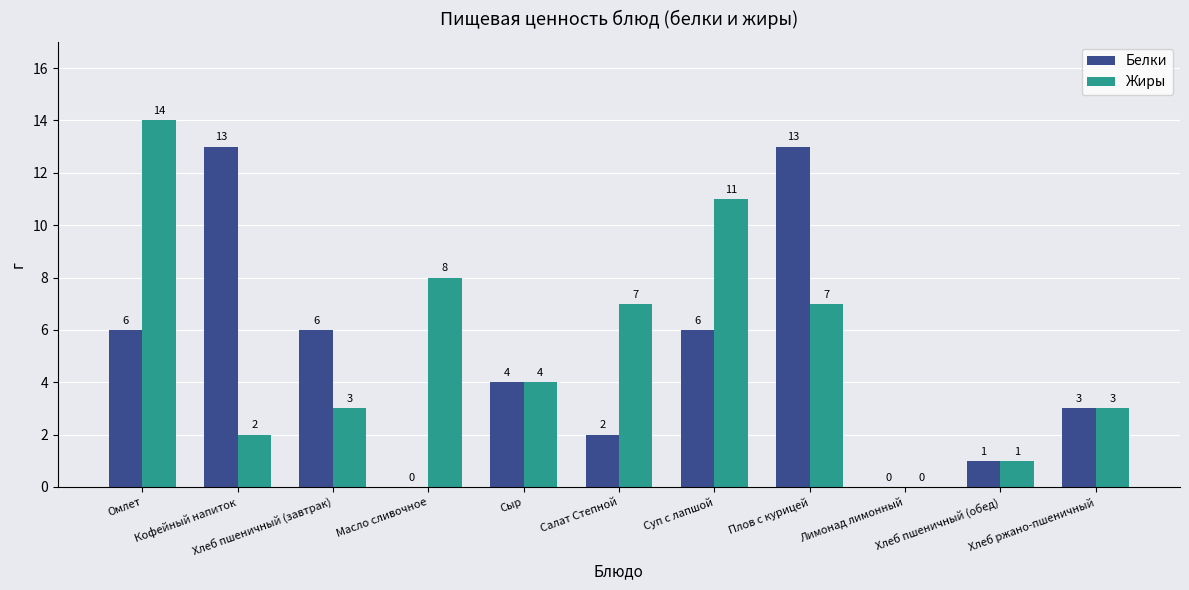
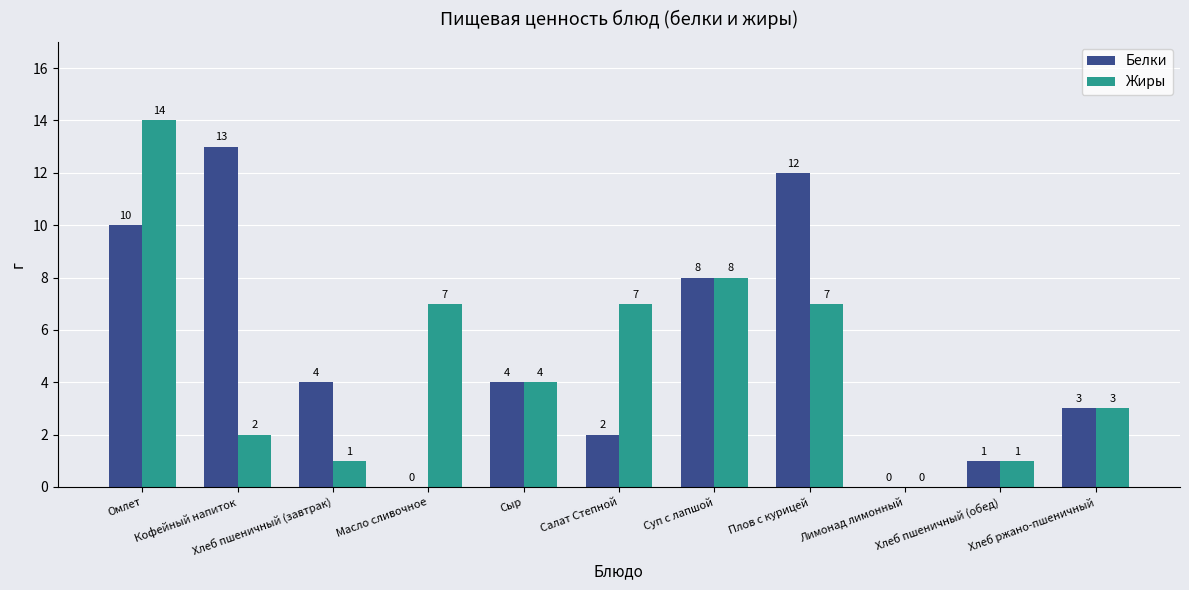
Белки, Омлет: 6 -> 10
Белки, Хлеб пшеничный (завтрак): 6 -> 4
Жиры, Хлеб пшеничный (завтрак): 3 -> 1
Жиры, Масло сливочное: 8 -> 7
Белки, Суп с лапшой: 6 -> 8
Жиры, Суп с лапшой: 11 -> 8
Белки, Плов с курицей: 13 -> 12
